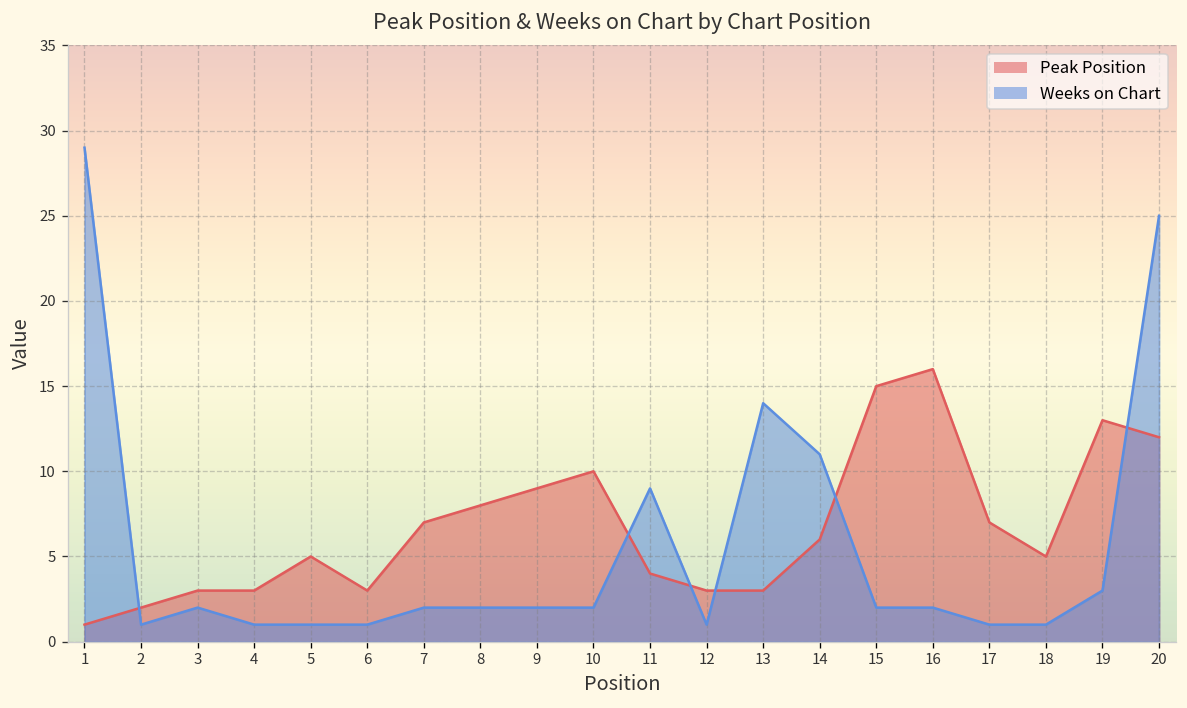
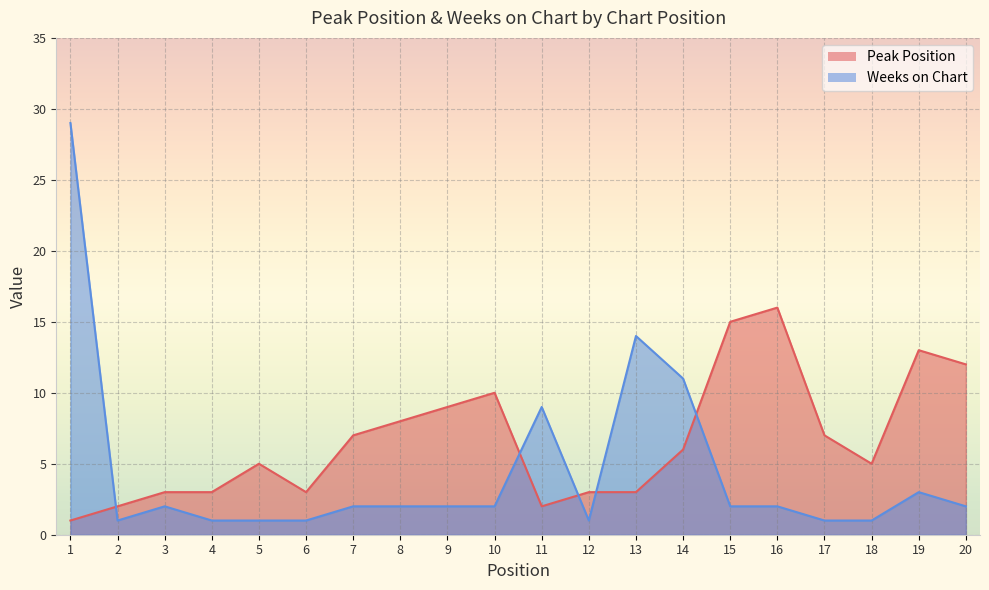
Peak Position, 11: 4 -> 2
Weeks on Chart, 20: 25 -> 2
